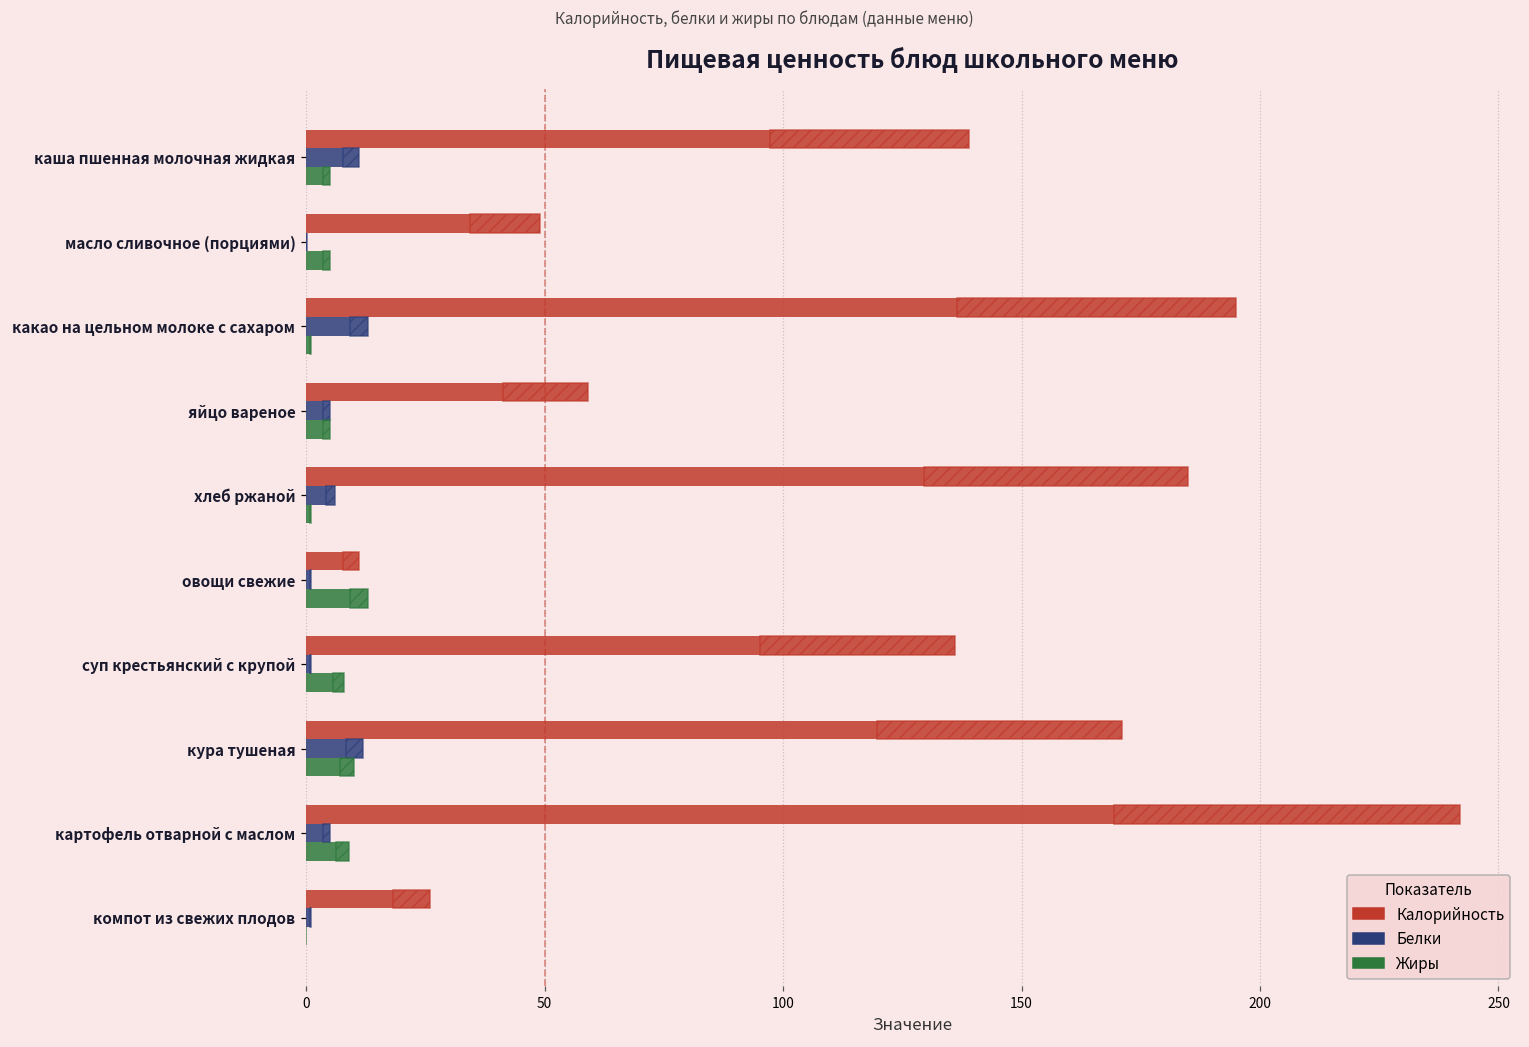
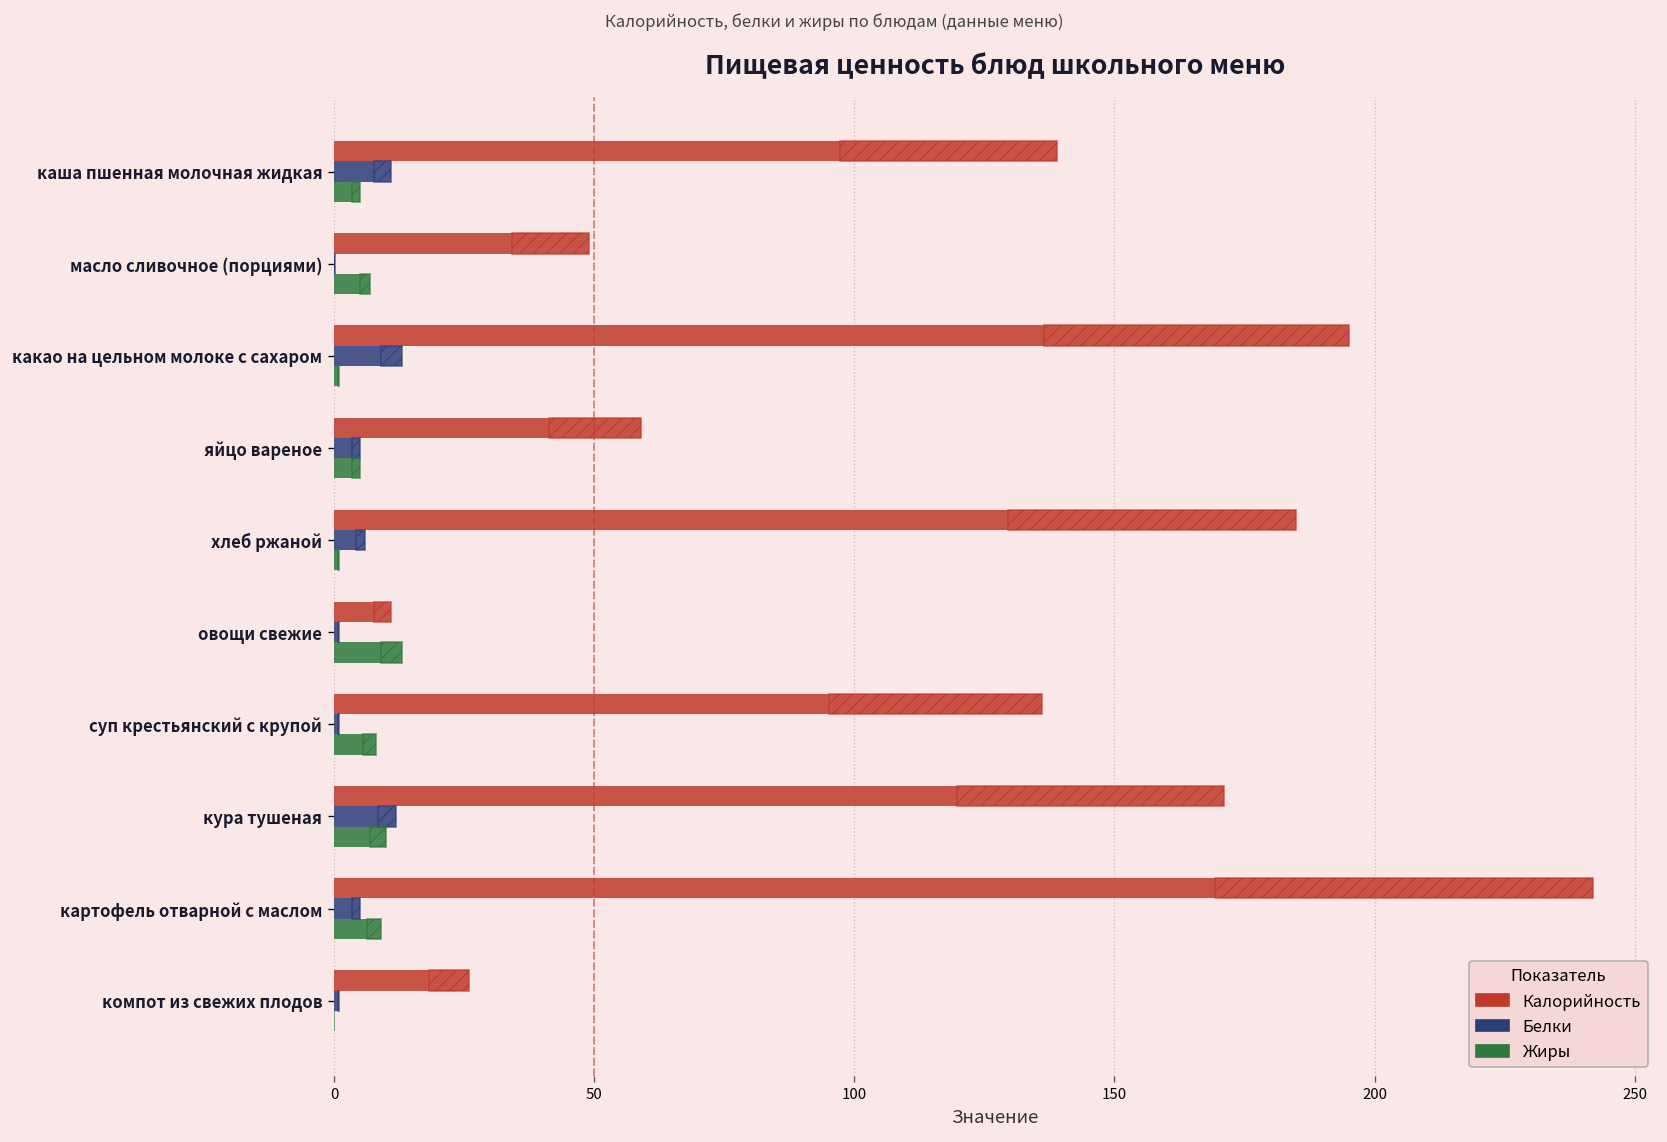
Жиры, масло сливочное (порциями): 5 -> 7
